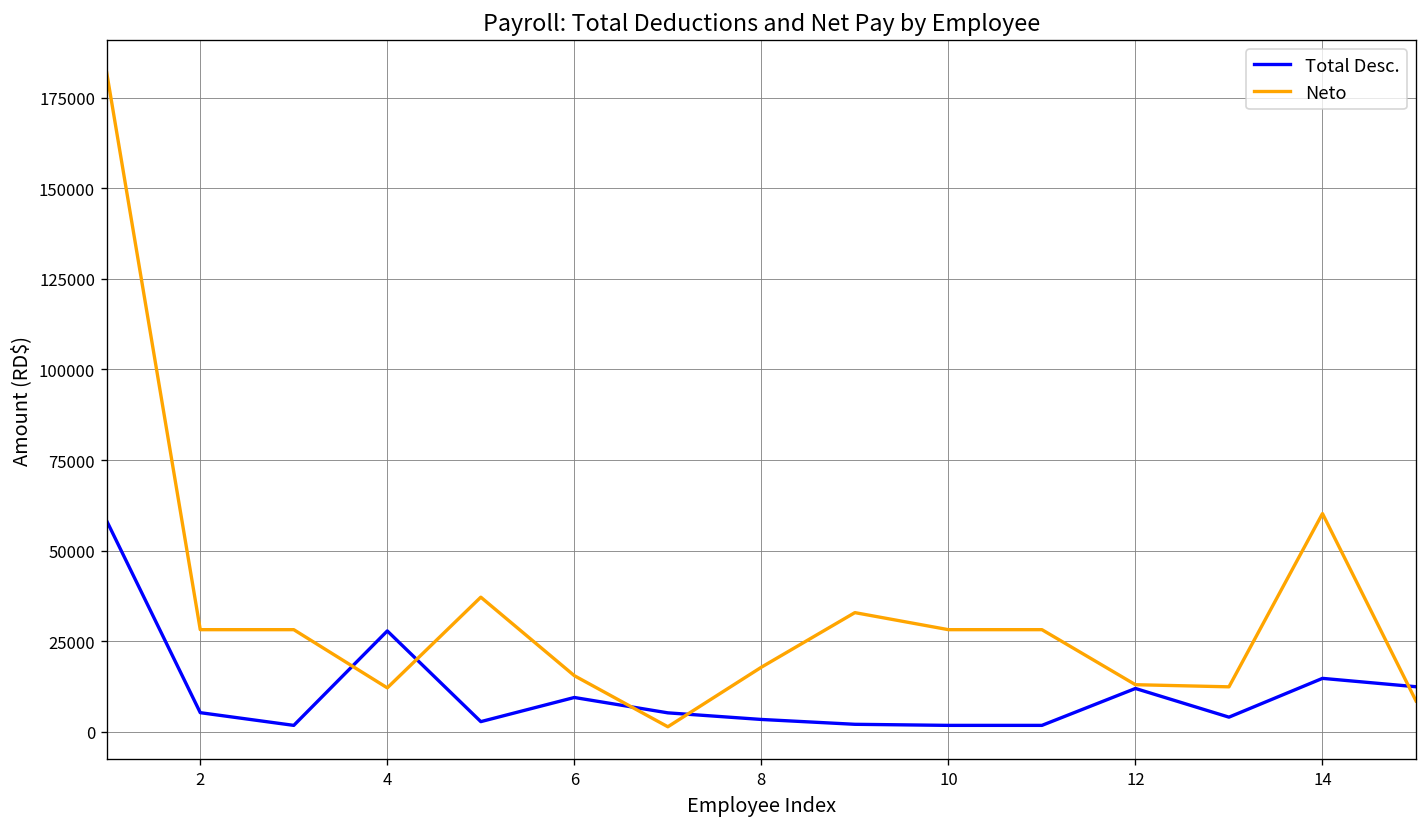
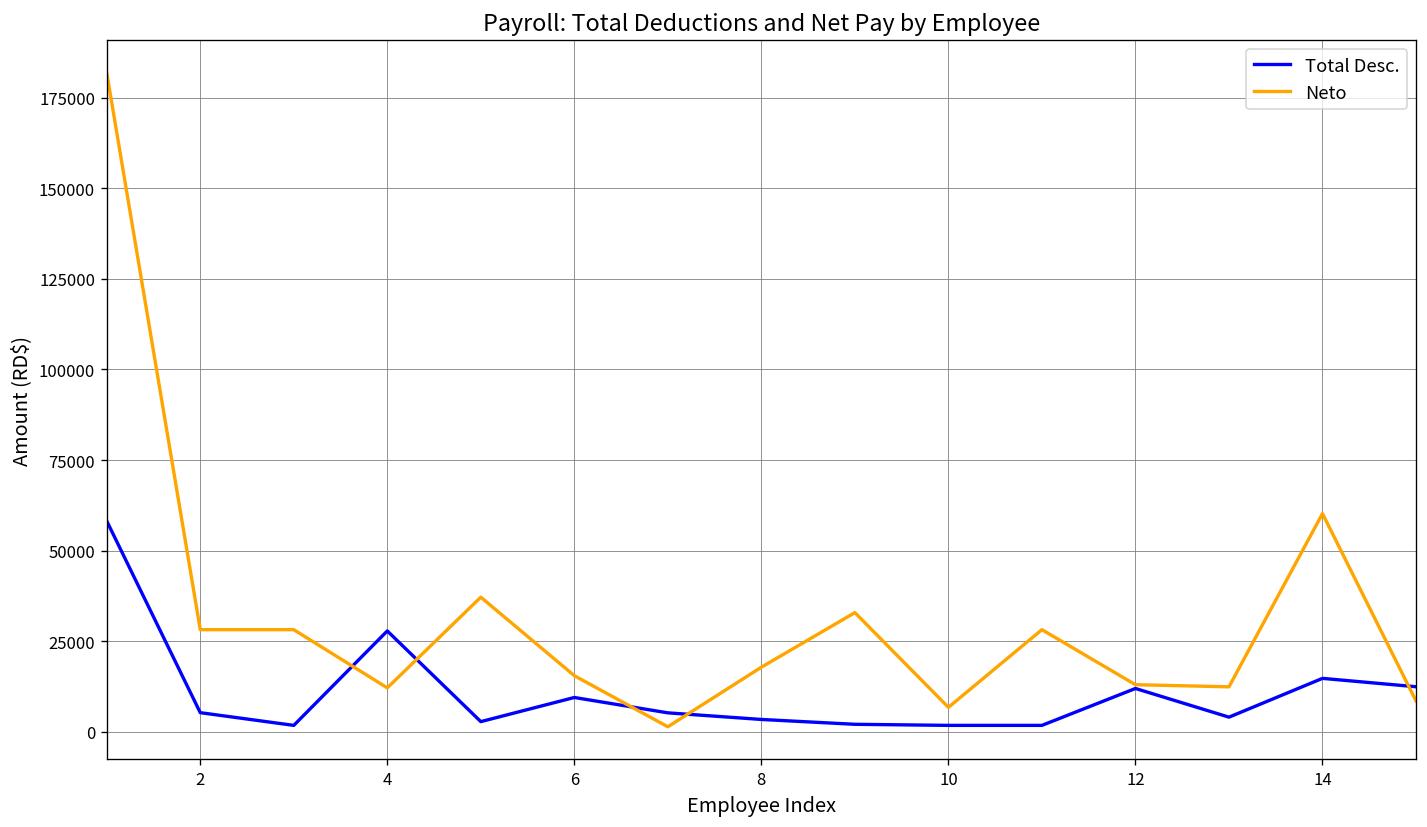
Neto, 10: 28000 -> 7000
